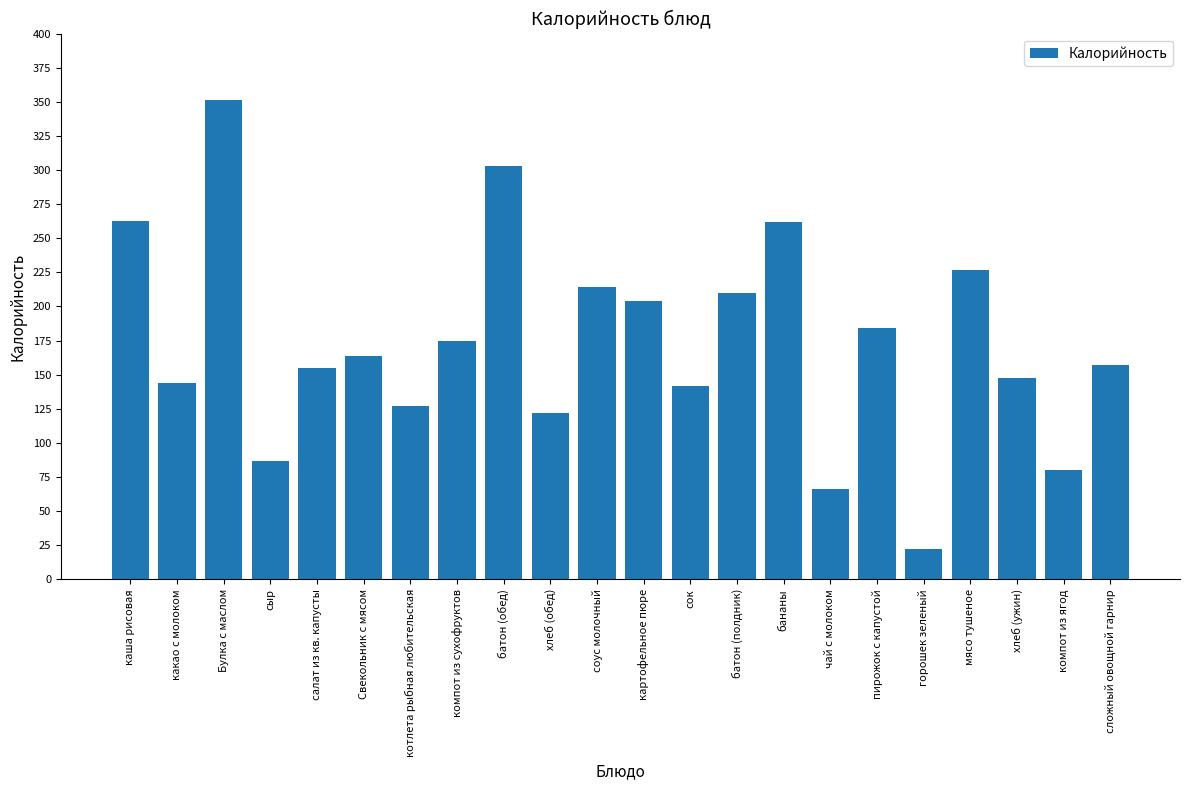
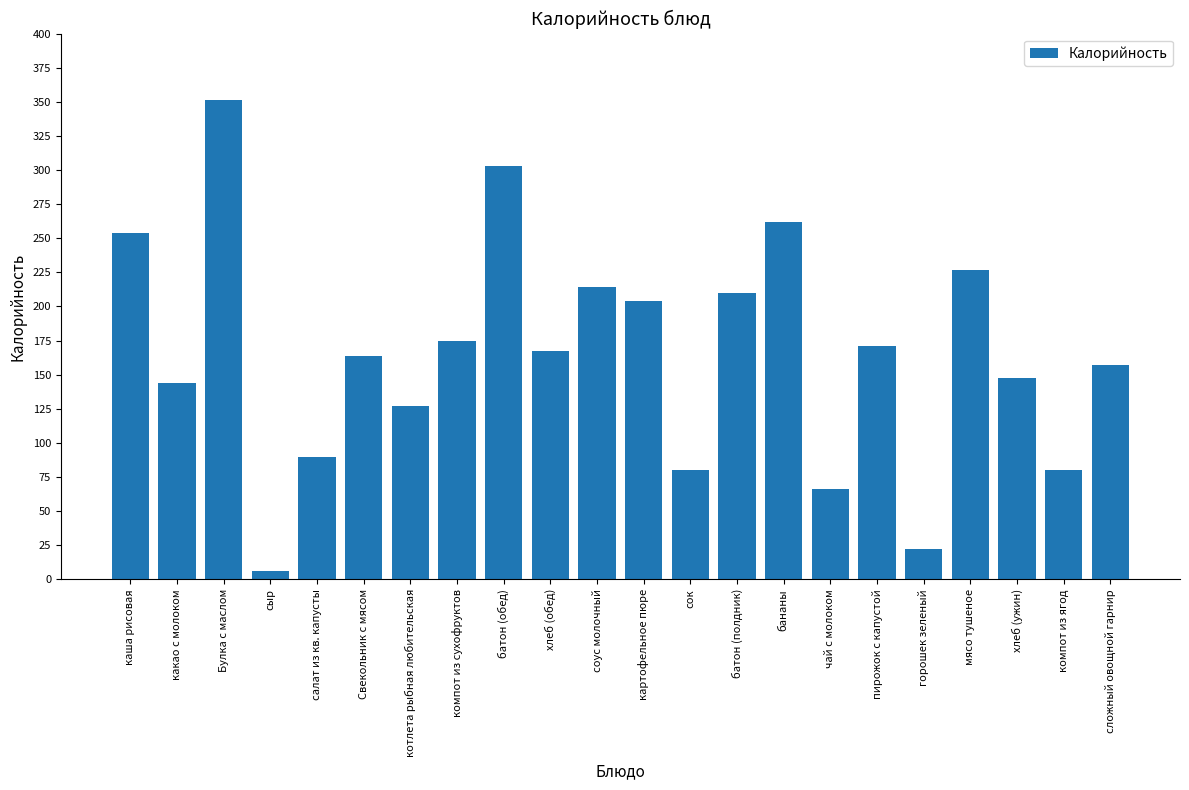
каша рисовая: 263 -> 254
сыр: 87 -> 6
салат из кв. капусты: 155 -> 90
хлеб (обед): 122 -> 167
сок: 142 -> 80
пирожок с капустой: 184 -> 171
